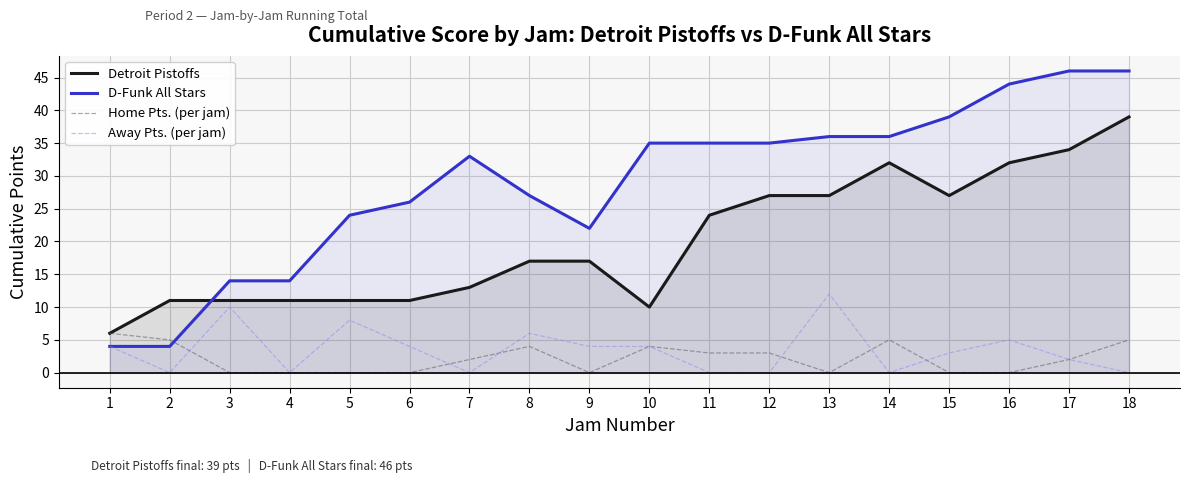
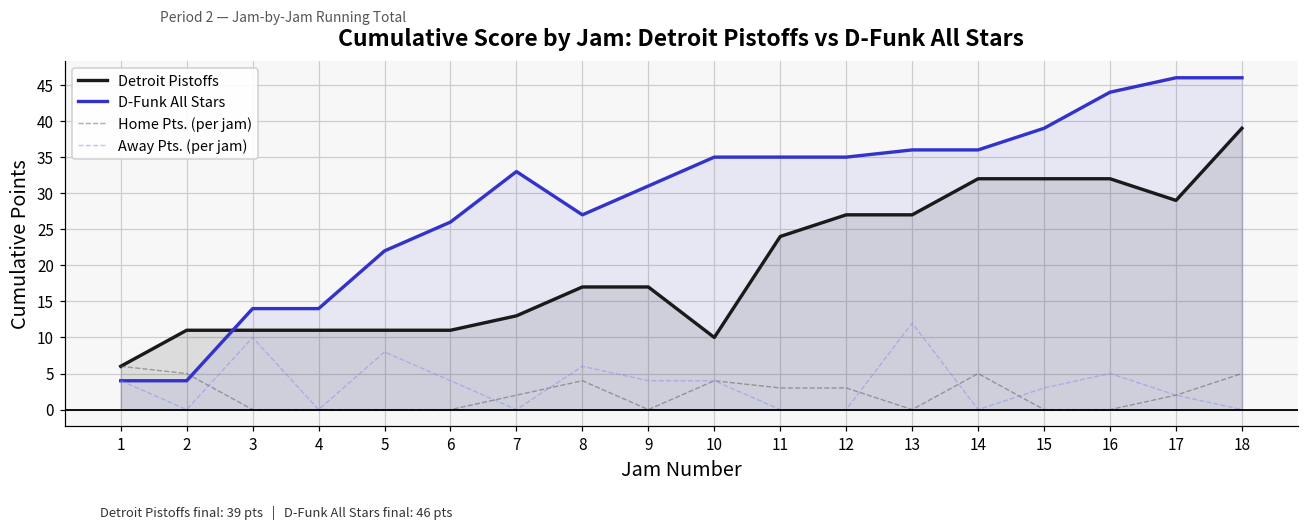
D-Funk All Stars, 5: 24 -> 22
D-Funk All Stars, 9: 22 -> 31
Detroit Pistoffs, 15: 27 -> 32
Detroit Pistoffs, 17: 34 -> 29
